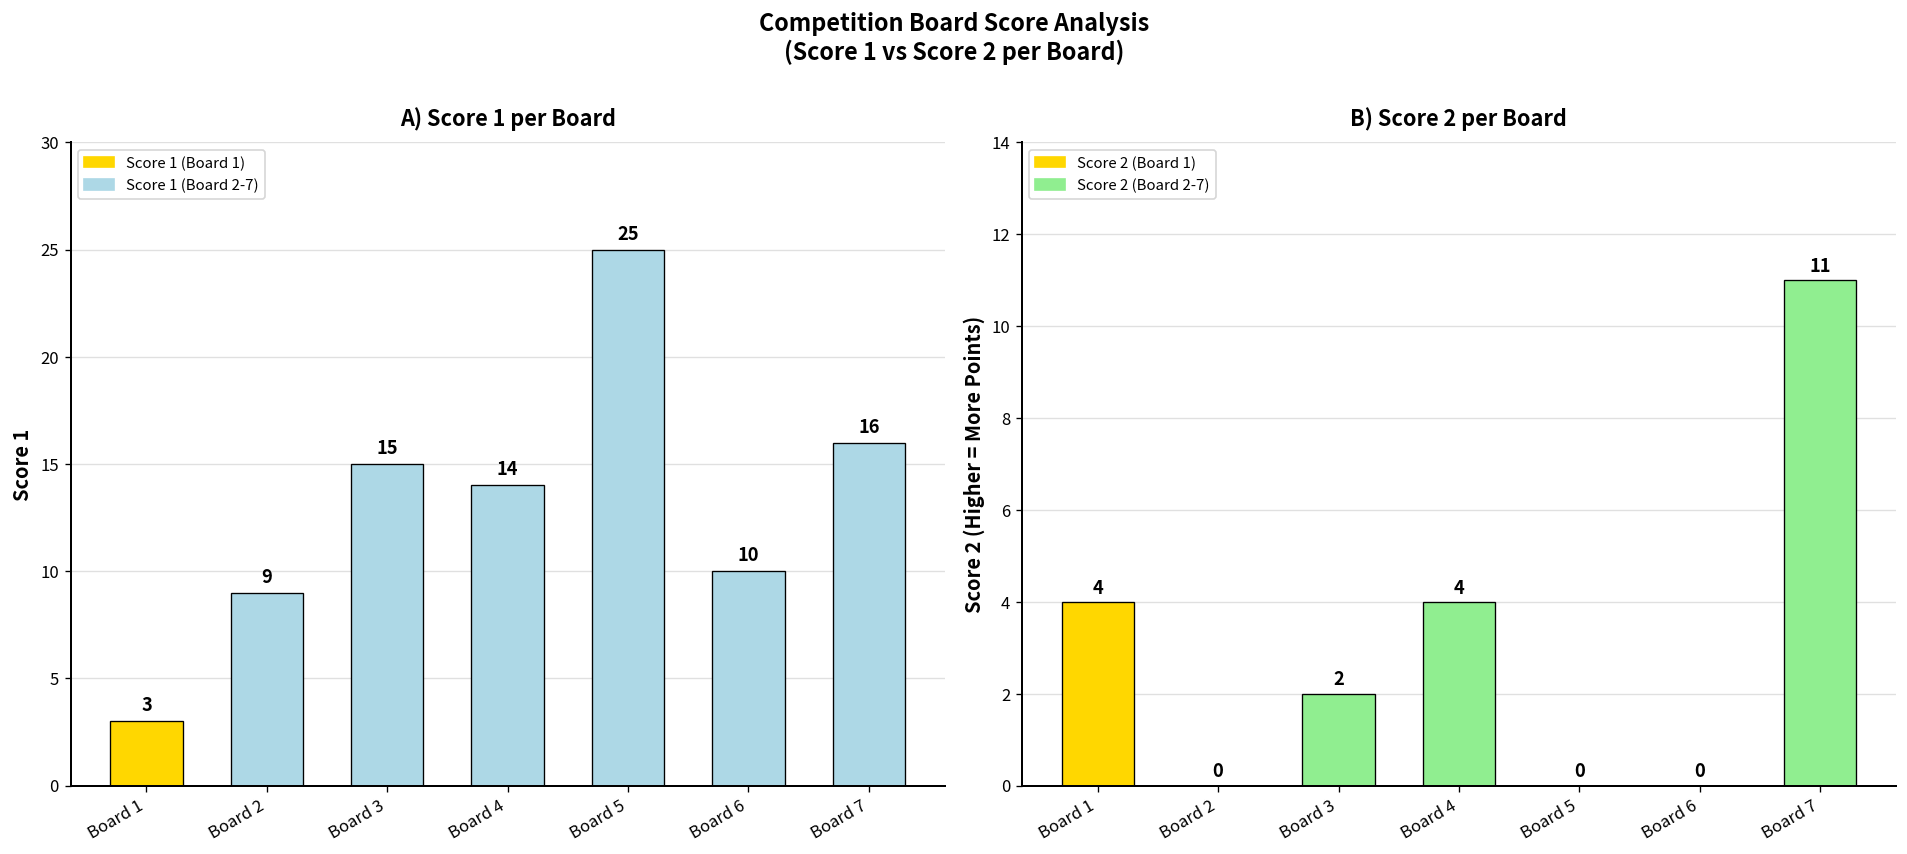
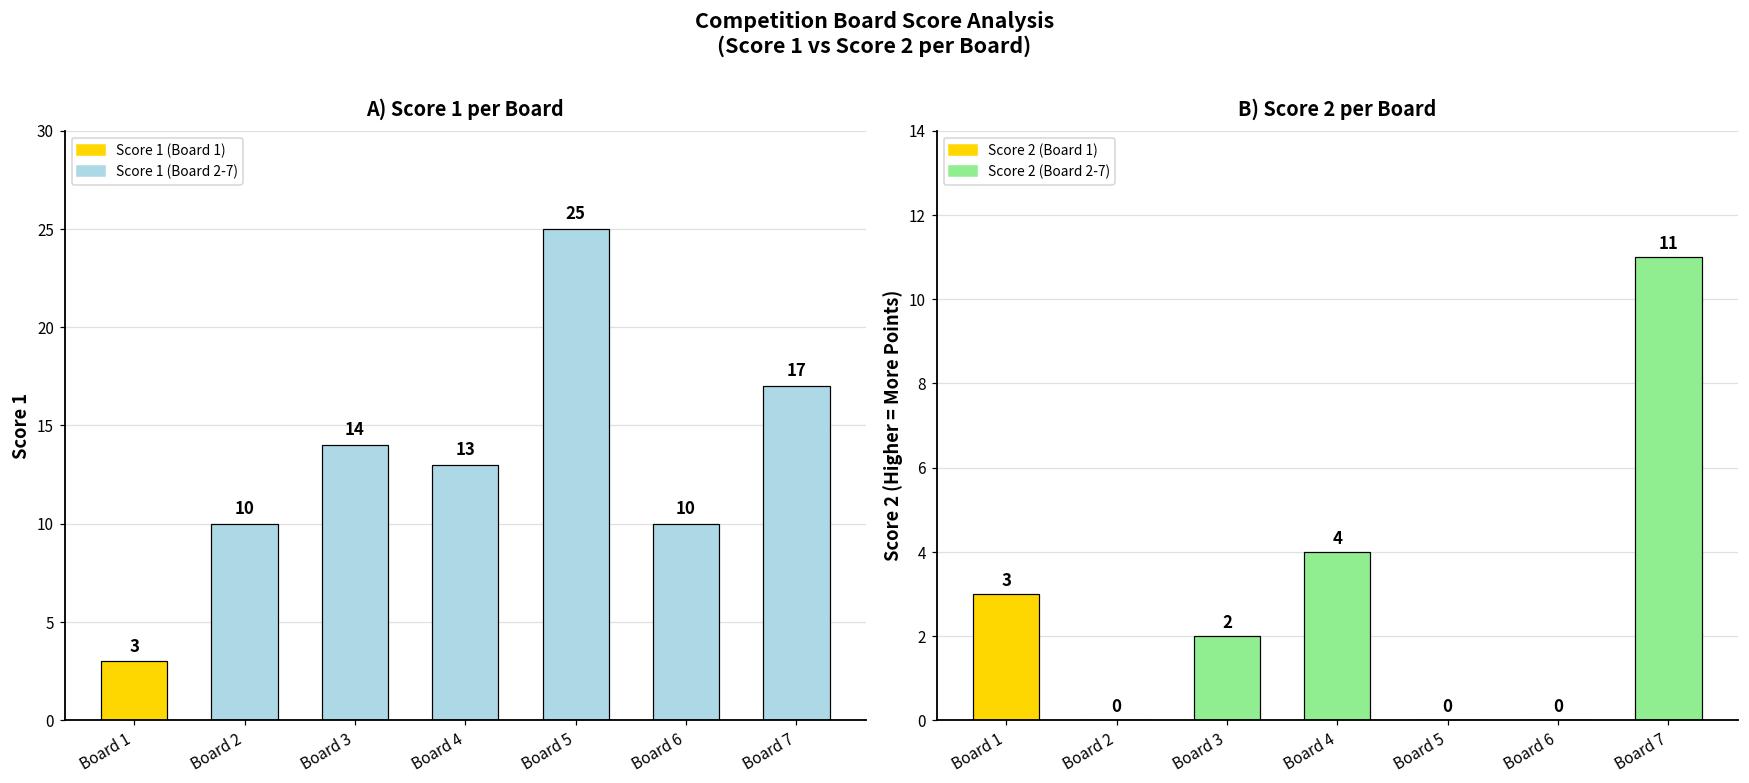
A) Score 1 per Board, Board 2: 9 -> 10
A) Score 1 per Board, Board 3: 15 -> 14
A) Score 1 per Board, Board 4: 14 -> 13
A) Score 1 per Board, Board 7: 16 -> 17
B) Score 2 per Board, Board 1: 4 -> 3
